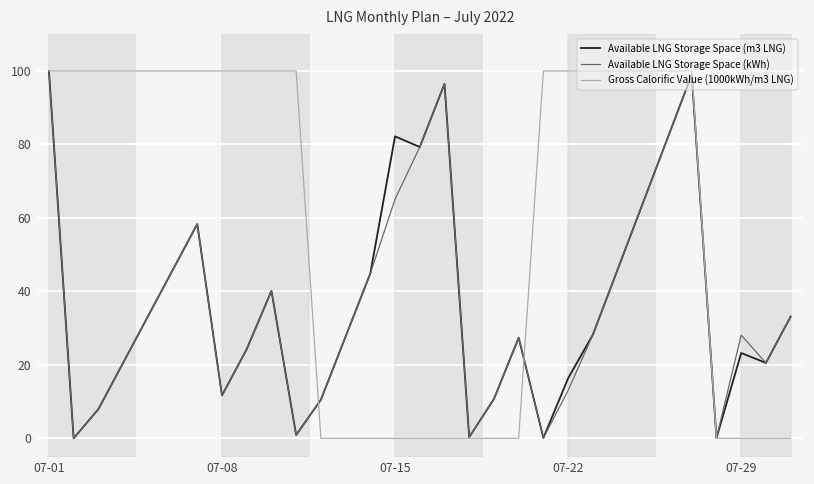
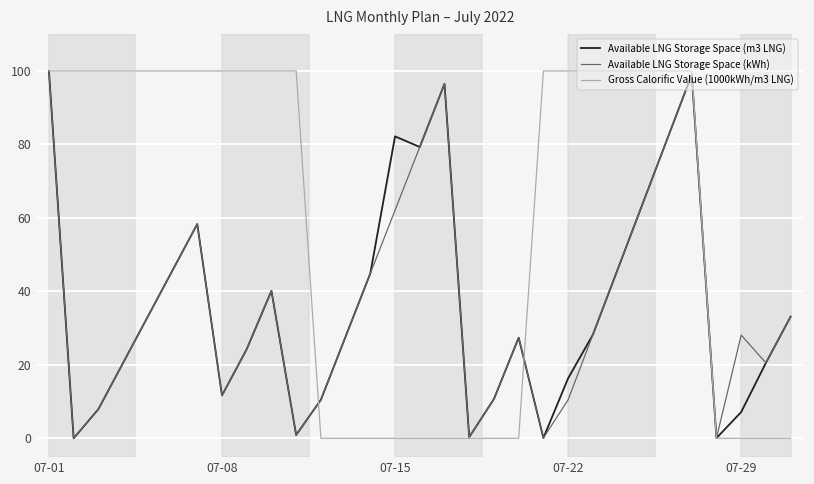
Available LNG Storage Space (kWh), 07-15: 65 -> 62
Available LNG Storage Space (kWh), 07-22: 13 -> 10
Available LNG Storage Space (m3 LNG), 07-29: 23 -> 7
